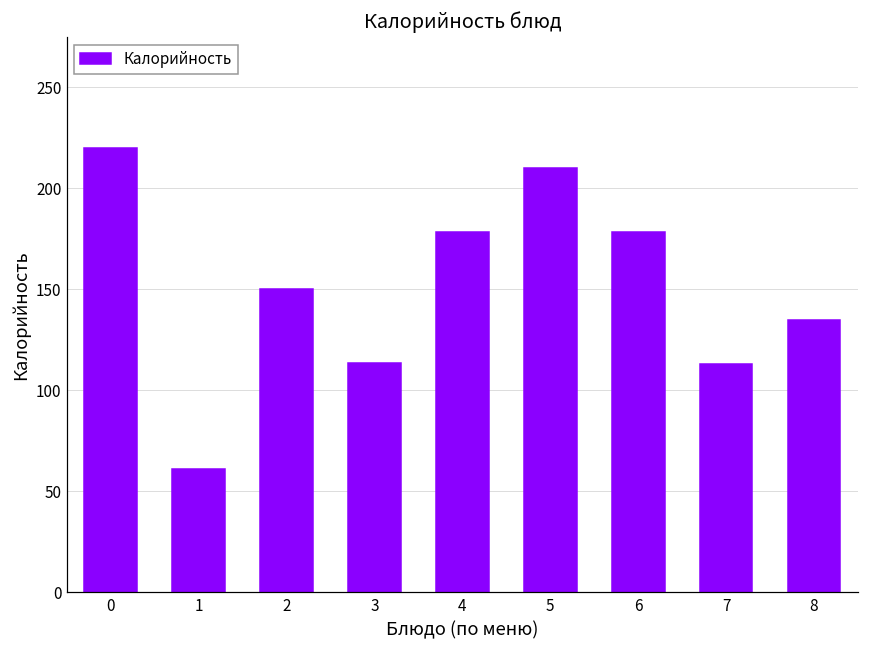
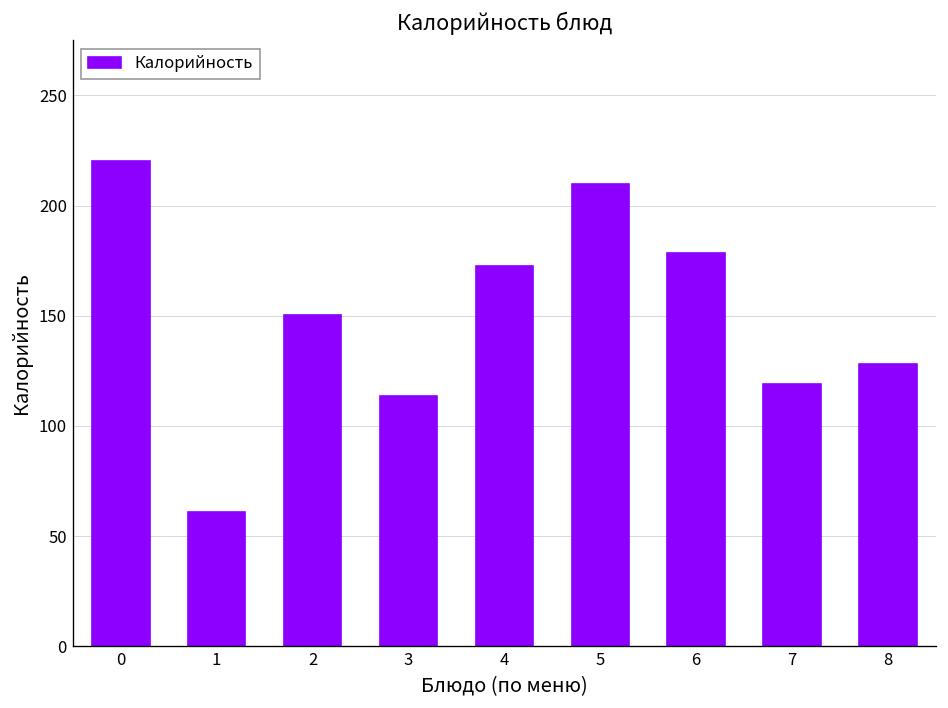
4: 178 -> 173
7: 113 -> 119
8: 135 -> 128
